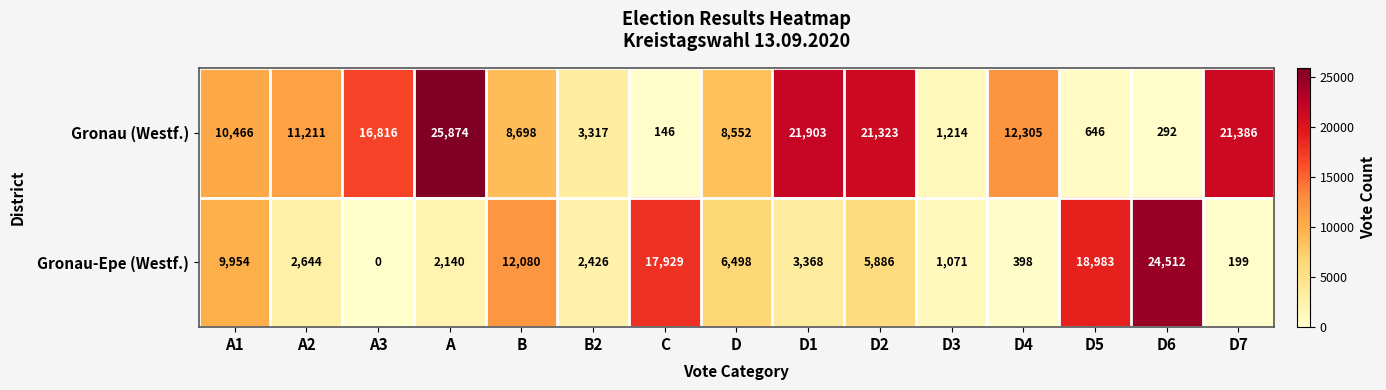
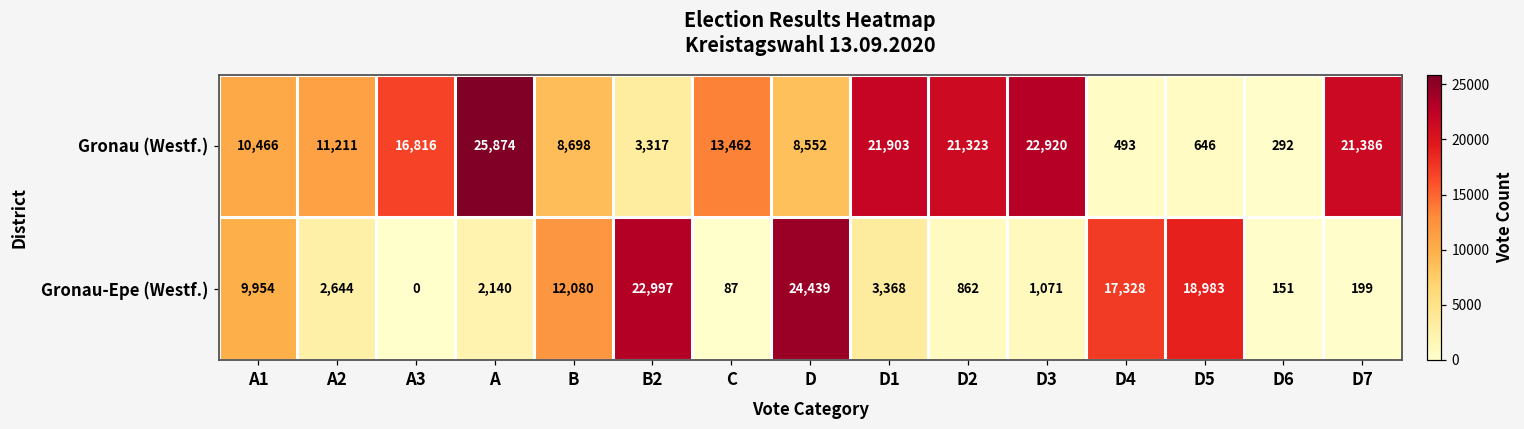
Gronau (Westf.), C: 146 -> 13,462
Gronau (Westf.), D3: 1,214 -> 22,920
Gronau (Westf.), D4: 12,305 -> 493
Gronau-Epe (Westf.), B2: 2,426 -> 22,997
Gronau-Epe (Westf.), C: 17,929 -> 87
Gronau-Epe (Westf.), D: 6,498 -> 24,439
Gronau-Epe (Westf.), D2: 5,886 -> 862
Gronau-Epe (Westf.), D4: 398 -> 17,328
Gronau-Epe (Westf.), D6: 24,512 -> 151
